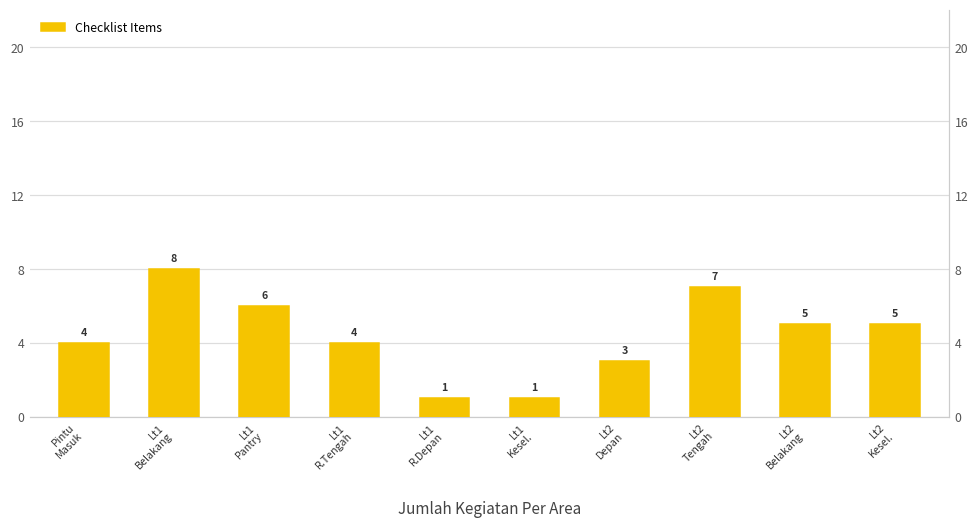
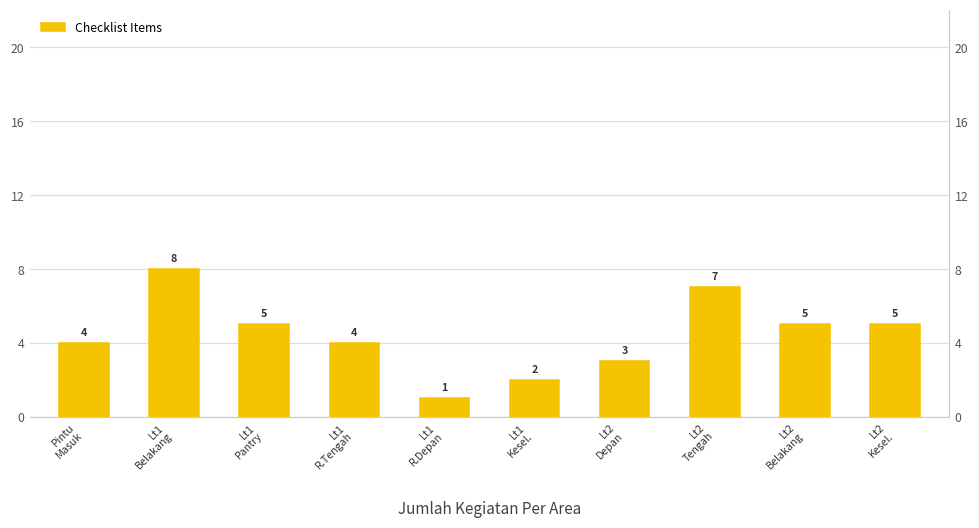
Lt1 Pantry: 6 -> 5
Lt1 Kesel.: 1 -> 2
